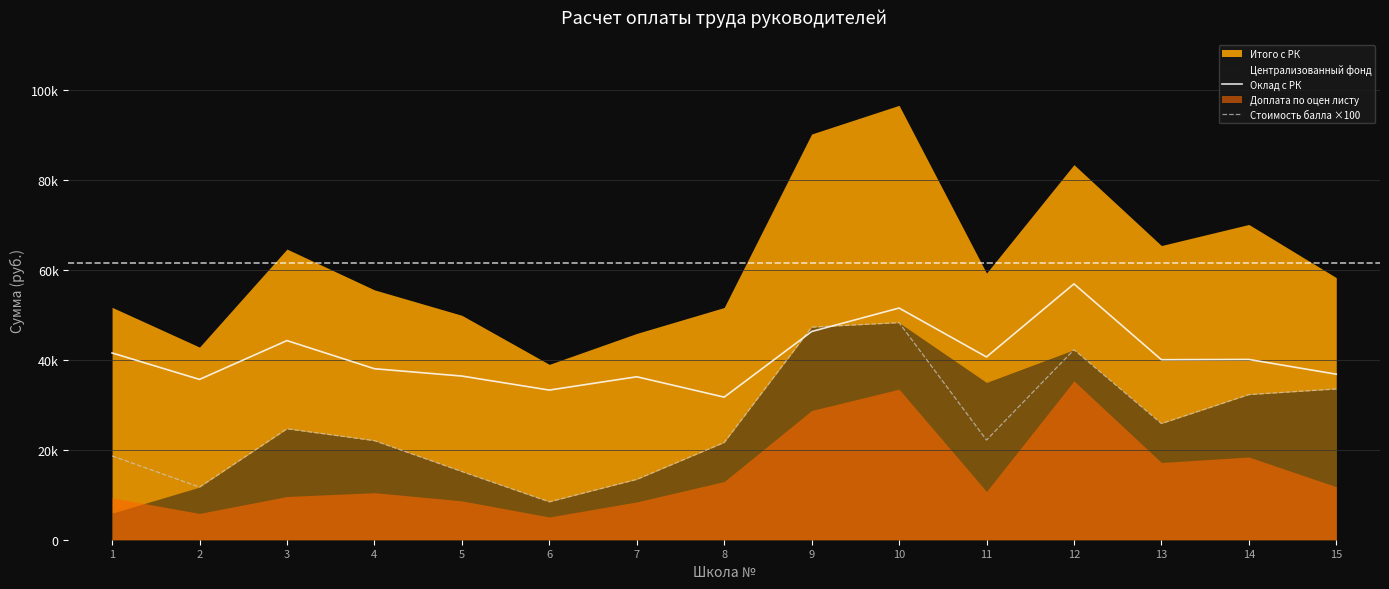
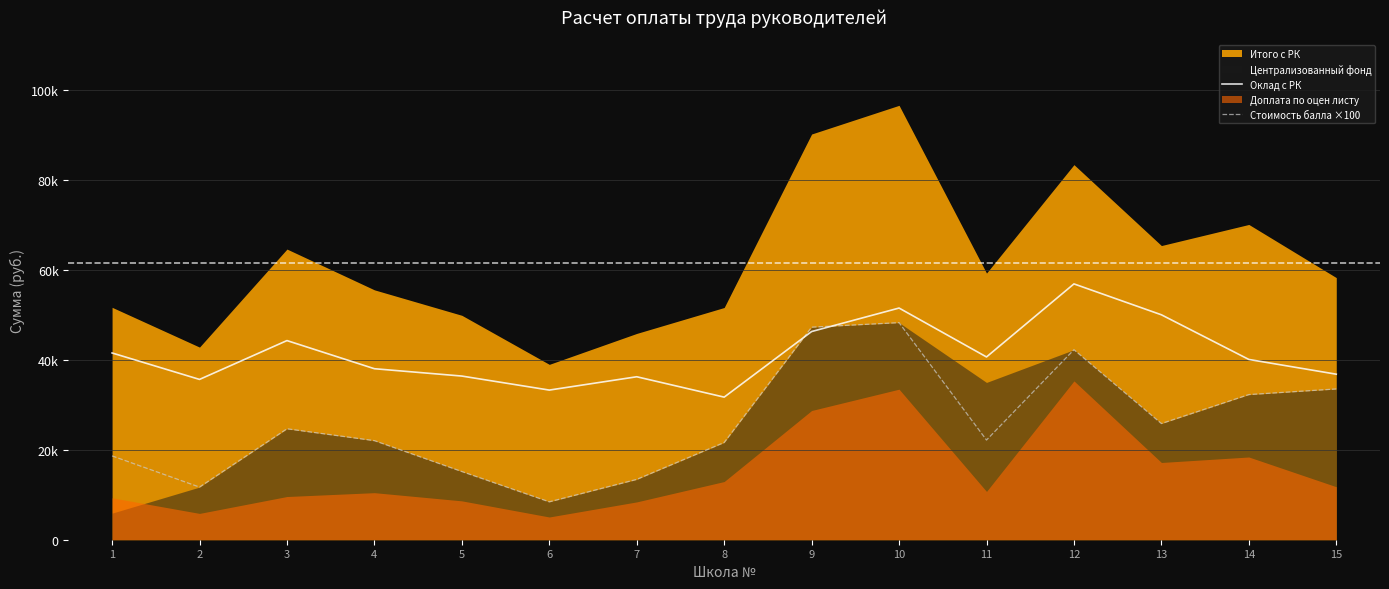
Оклад с РК, 13: 40000 -> 50000
